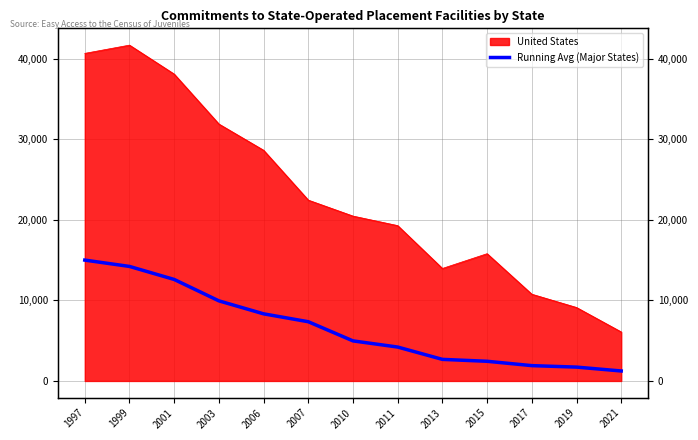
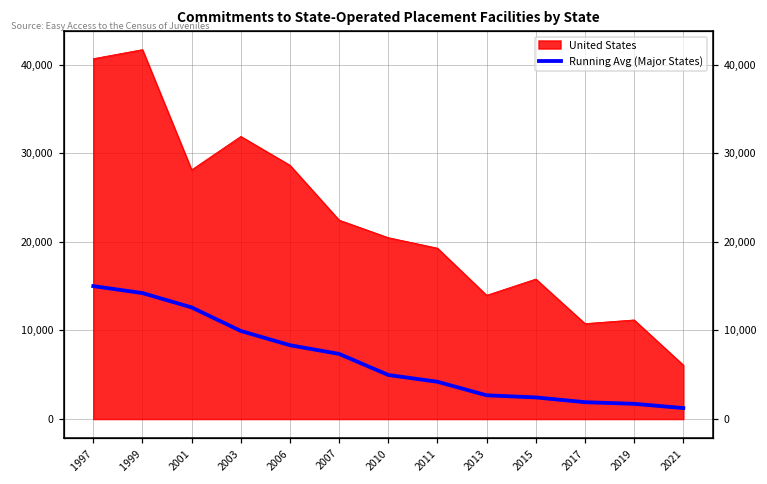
United States, 2001: 38,000 -> 28,000
United States, 2019: 9,000 -> 11,000
